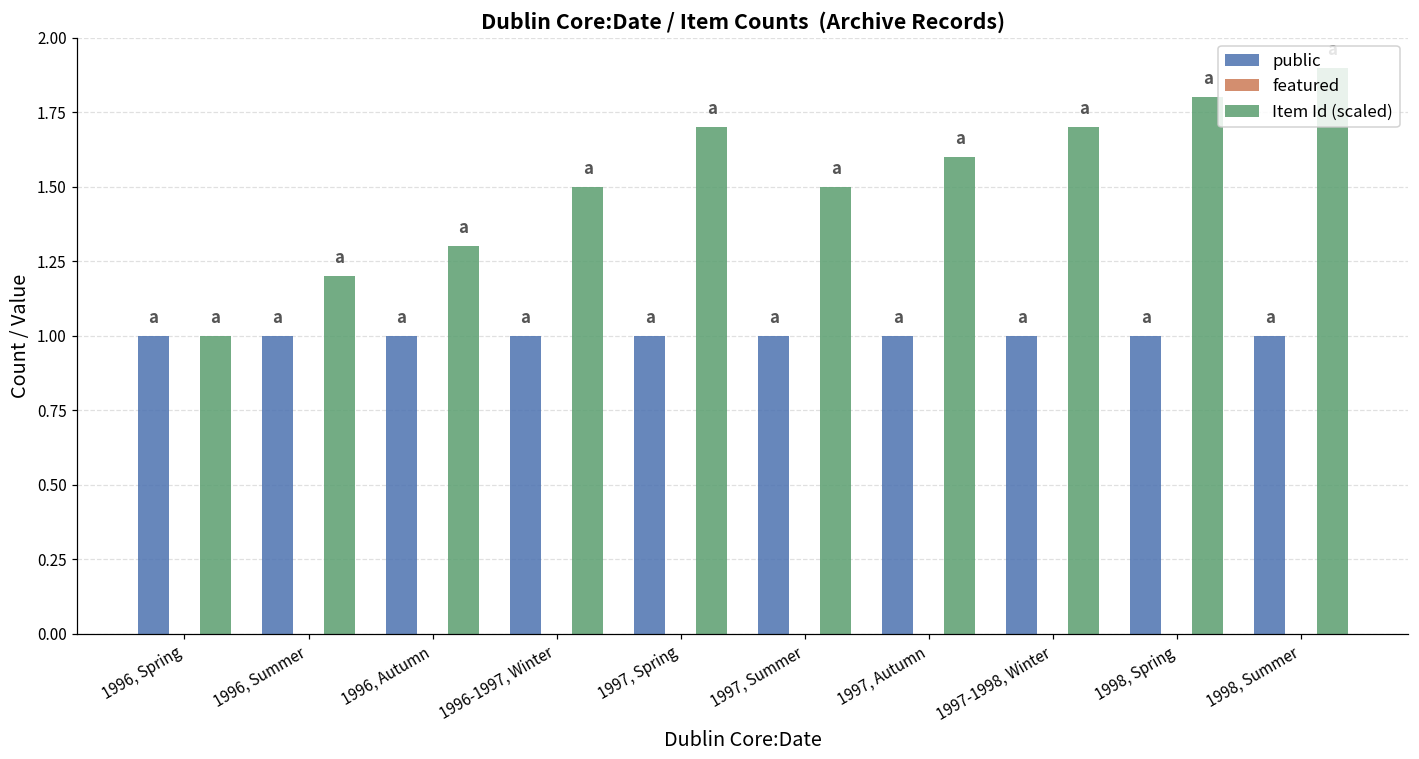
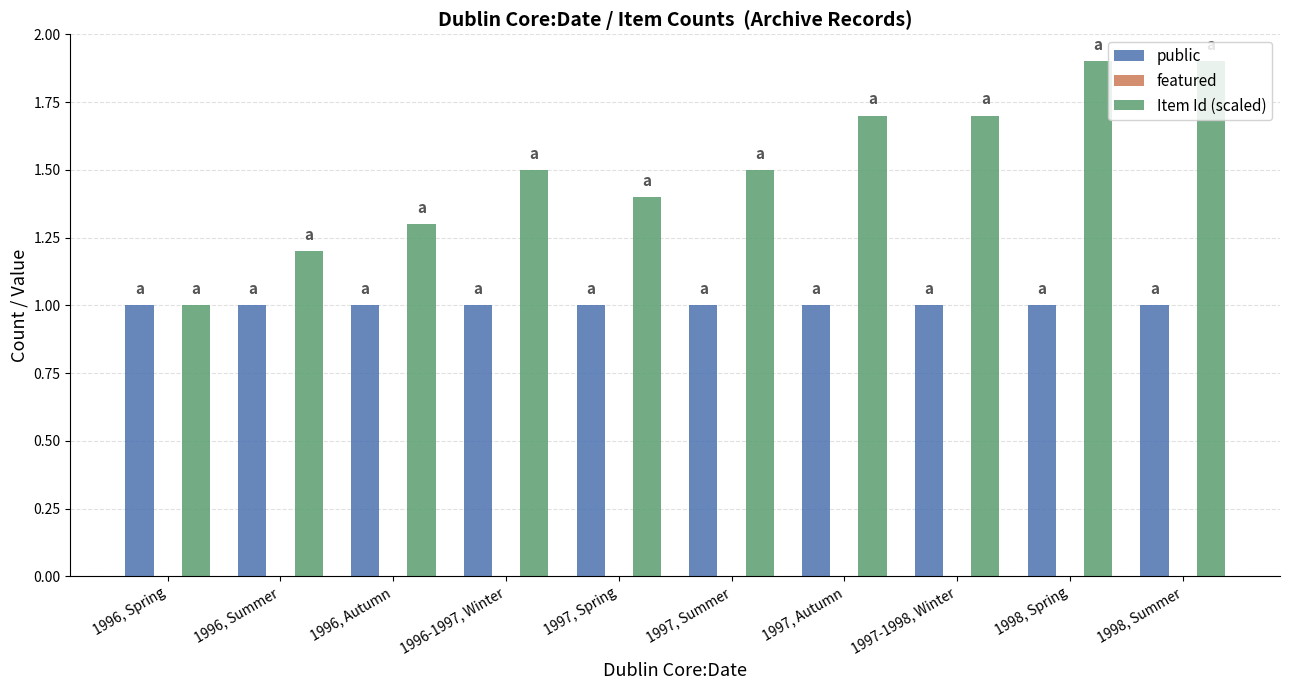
Item Id (scaled), 1997, Spring: 1.70 -> 1.40
Item Id (scaled), 1997, Autumn: 1.60 -> 1.70
Item Id (scaled), 1998, Spring: 1.80 -> 1.90
